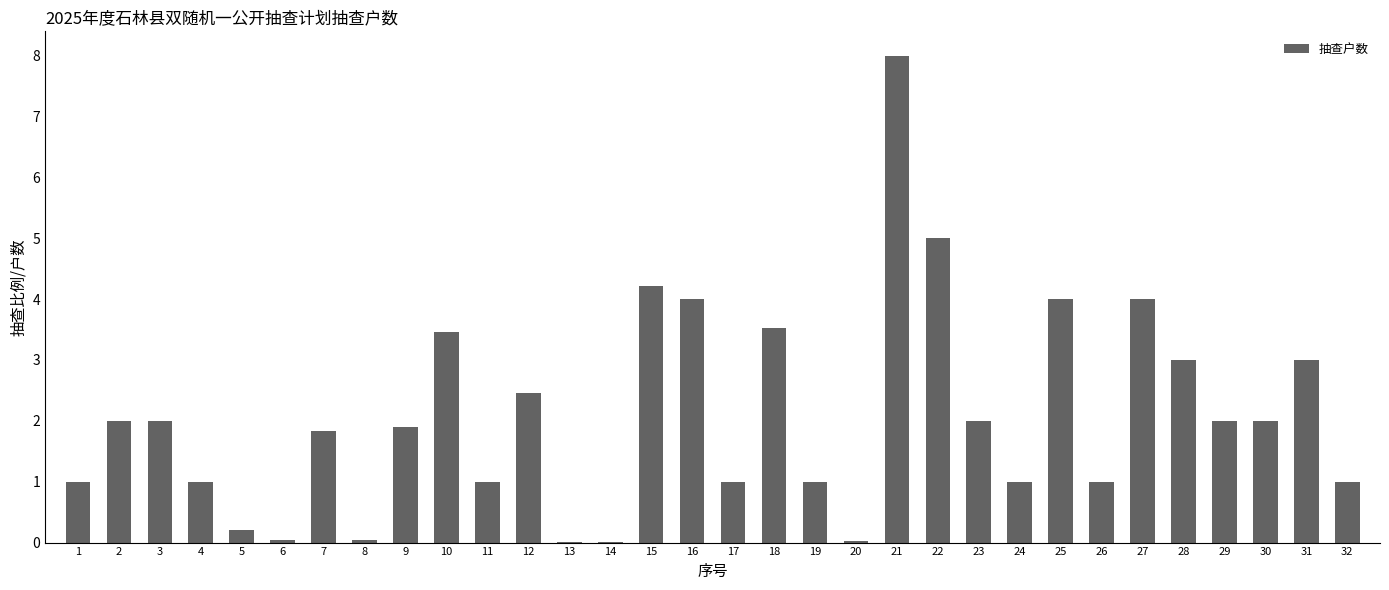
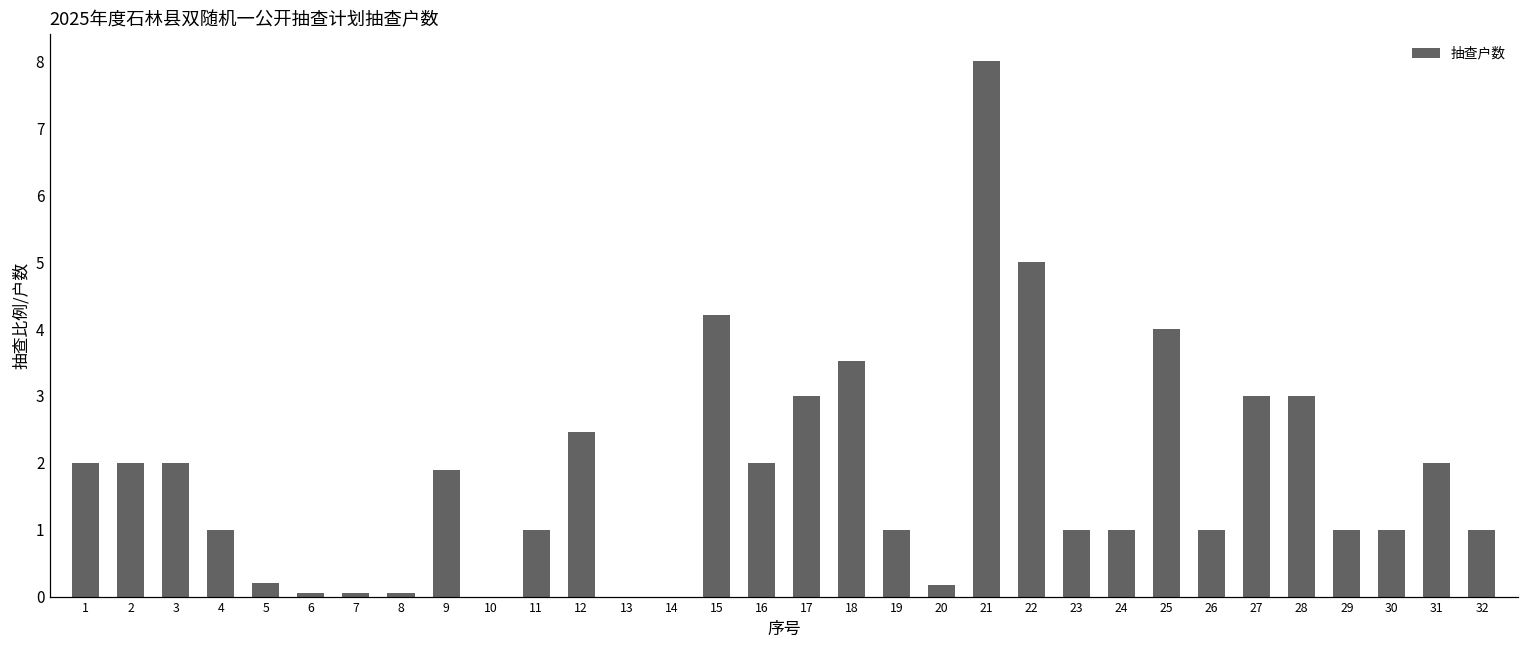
1: 1 -> 2
7: 1.8 -> 0.1
10: 3.5 -> 0.0
16: 4 -> 2
17: 1 -> 3
20: 0.0 -> 0.2
23: 2 -> 1
27: 4 -> 3
29: 2 -> 1
30: 2 -> 1
31: 3 -> 2
